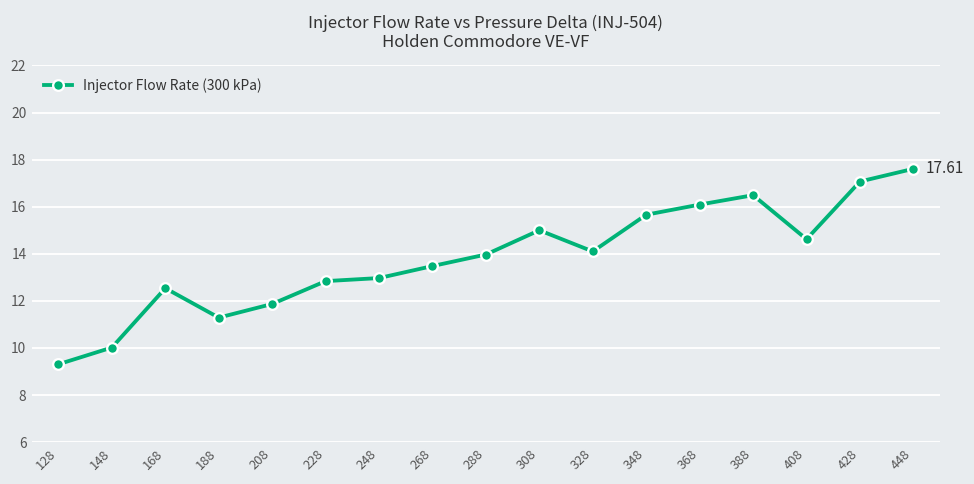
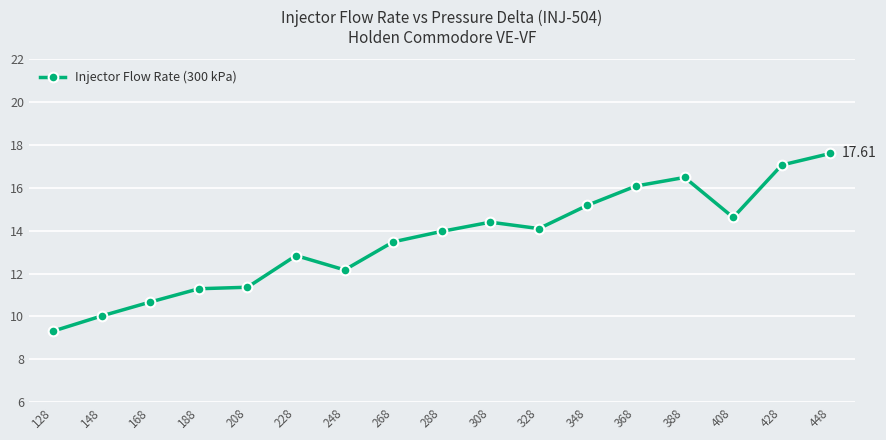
168: 12.5 -> 10.7
208: 11.9 -> 11.4
248: 13.0 -> 12.2
308: 15.0 -> 14.4
348: 15.7 -> 15.2
